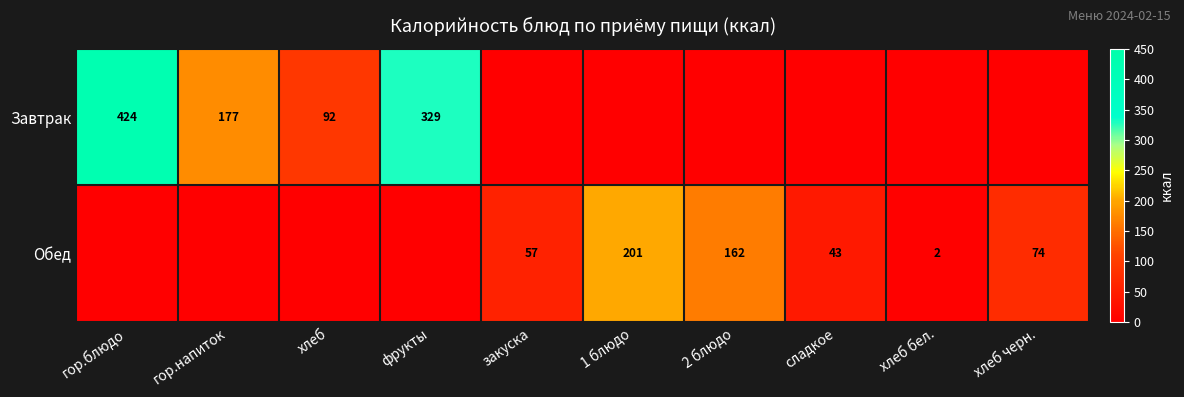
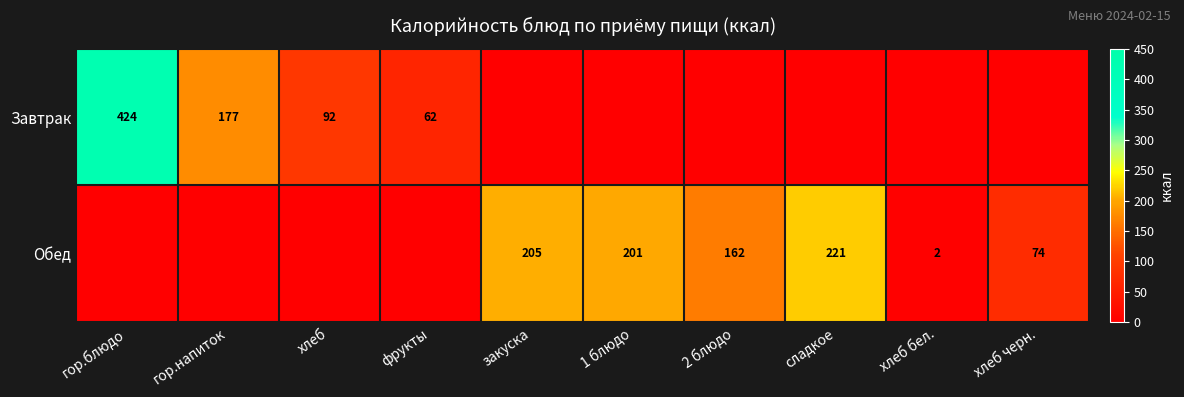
Завтрак, фрукты: 329 -> 62
Обед, закуска: 57 -> 205
Обед, сладкое: 43 -> 221
